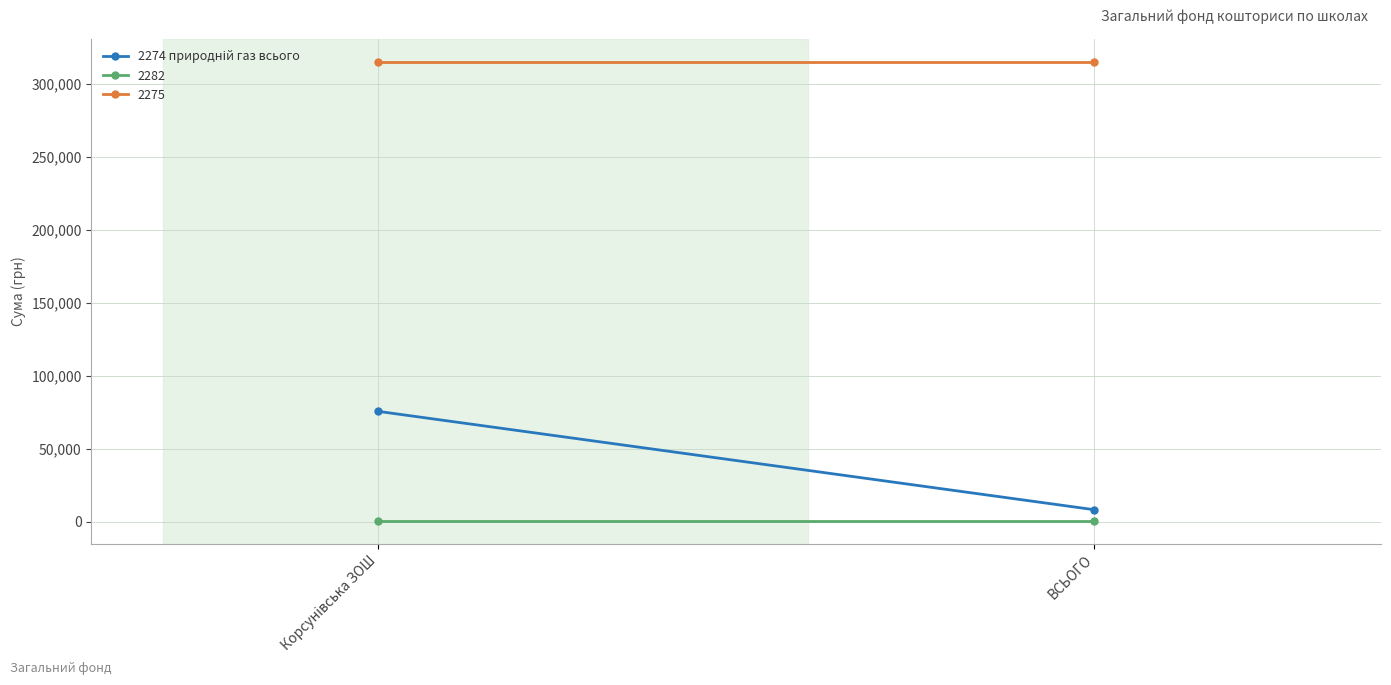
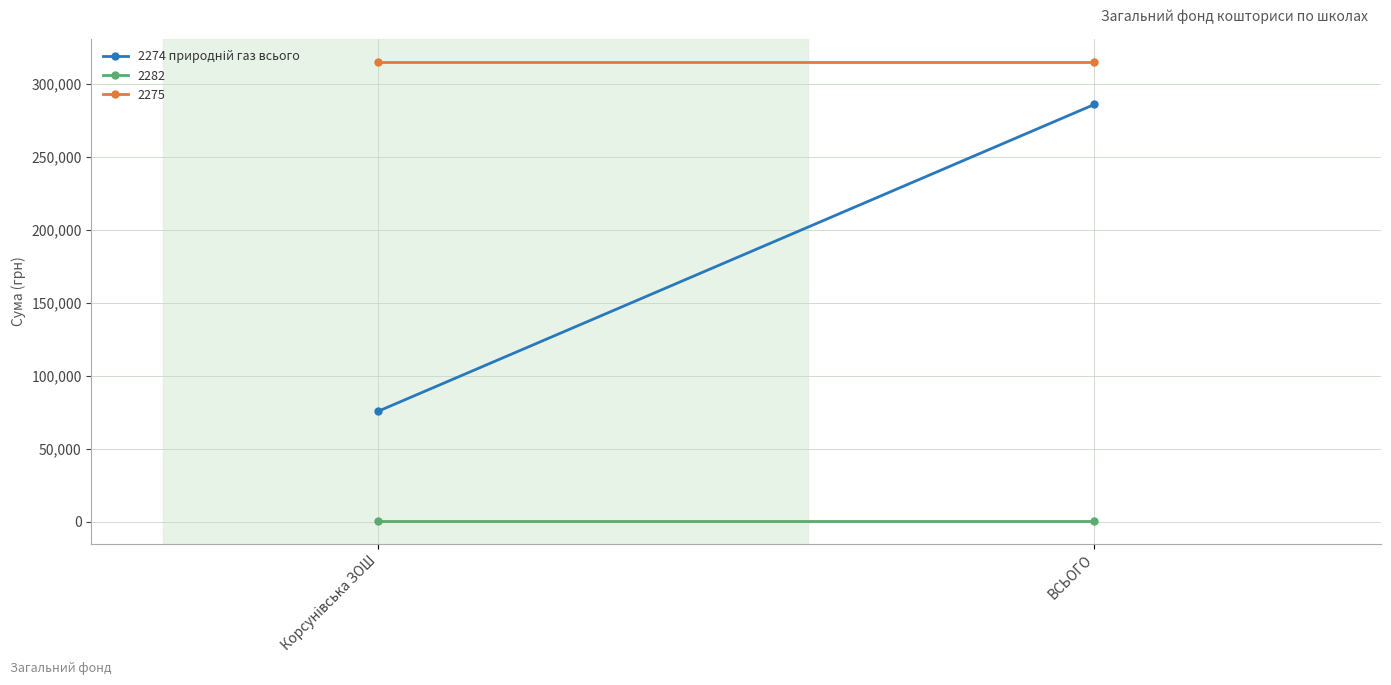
2274 природній газ всього, ВСЬОГО: 8,000 -> 286,000
